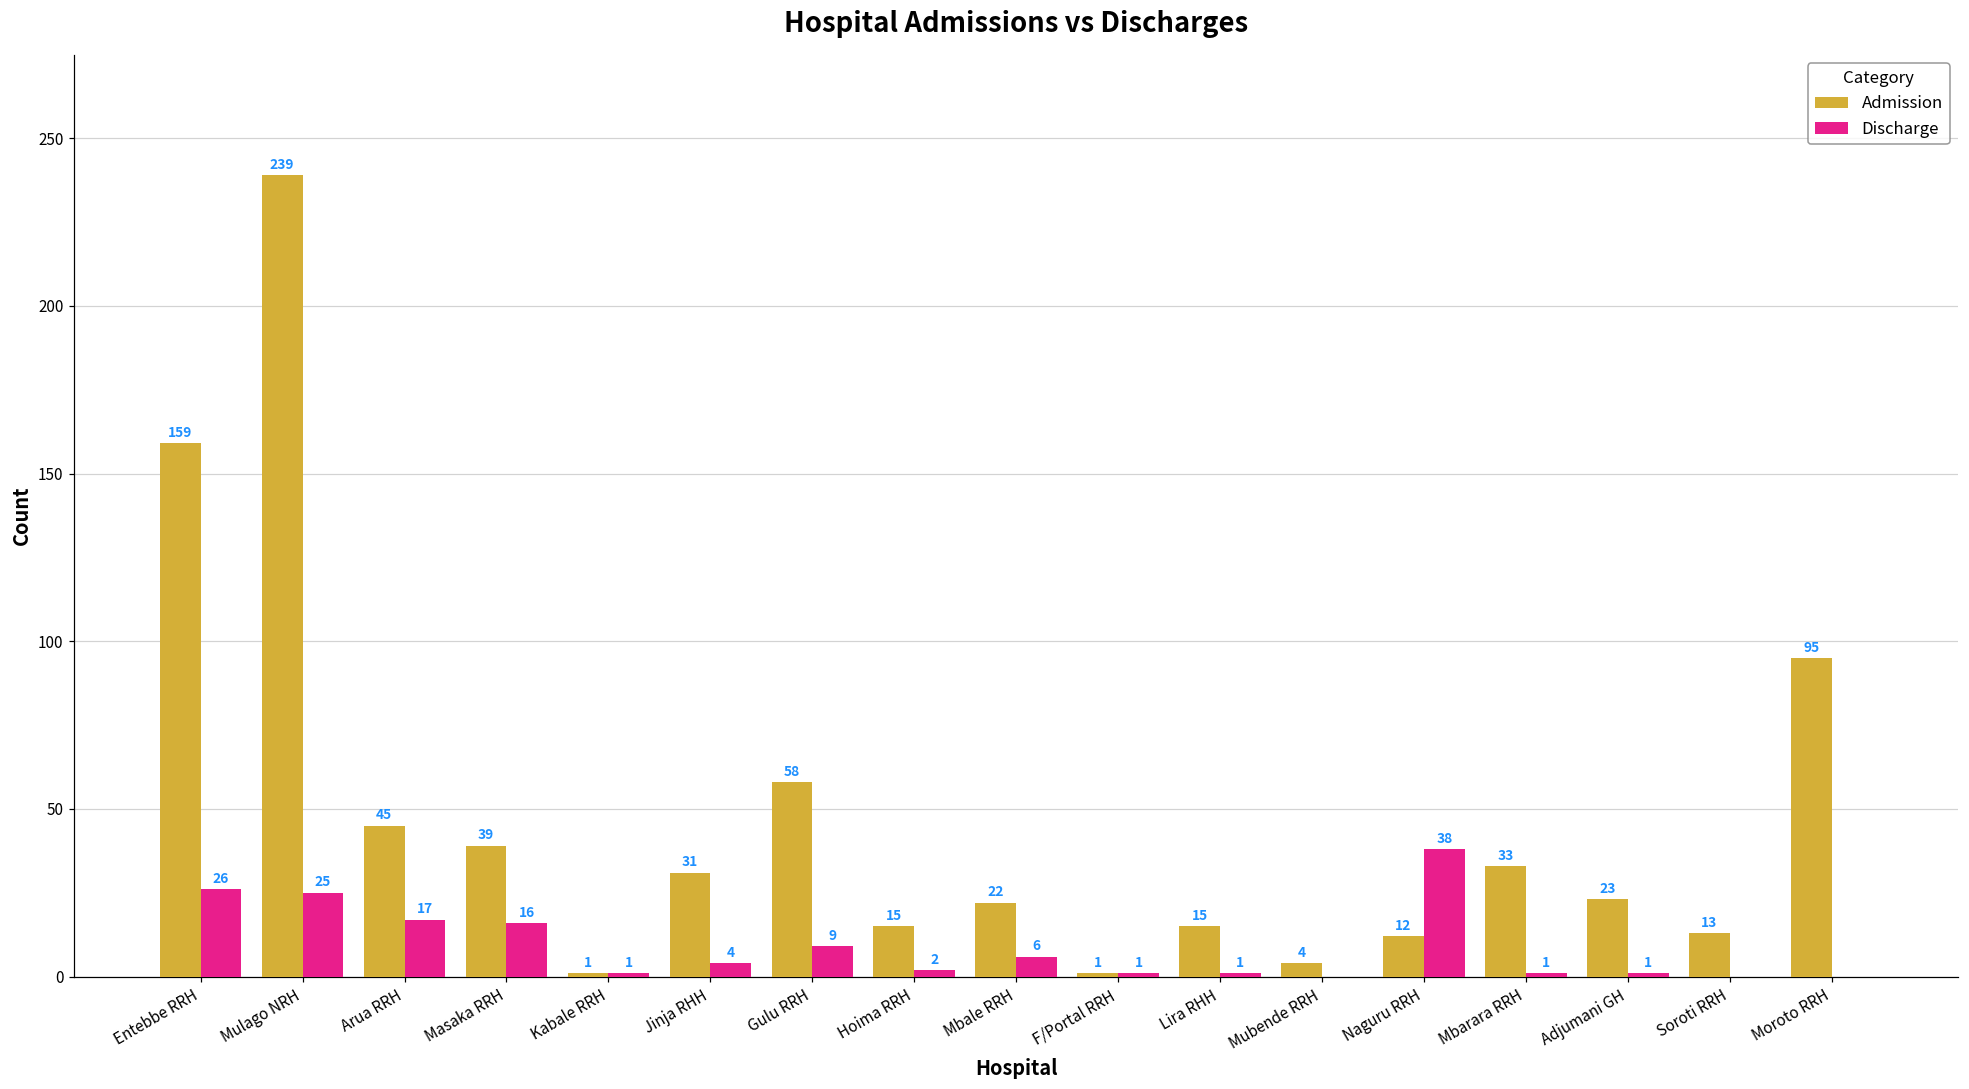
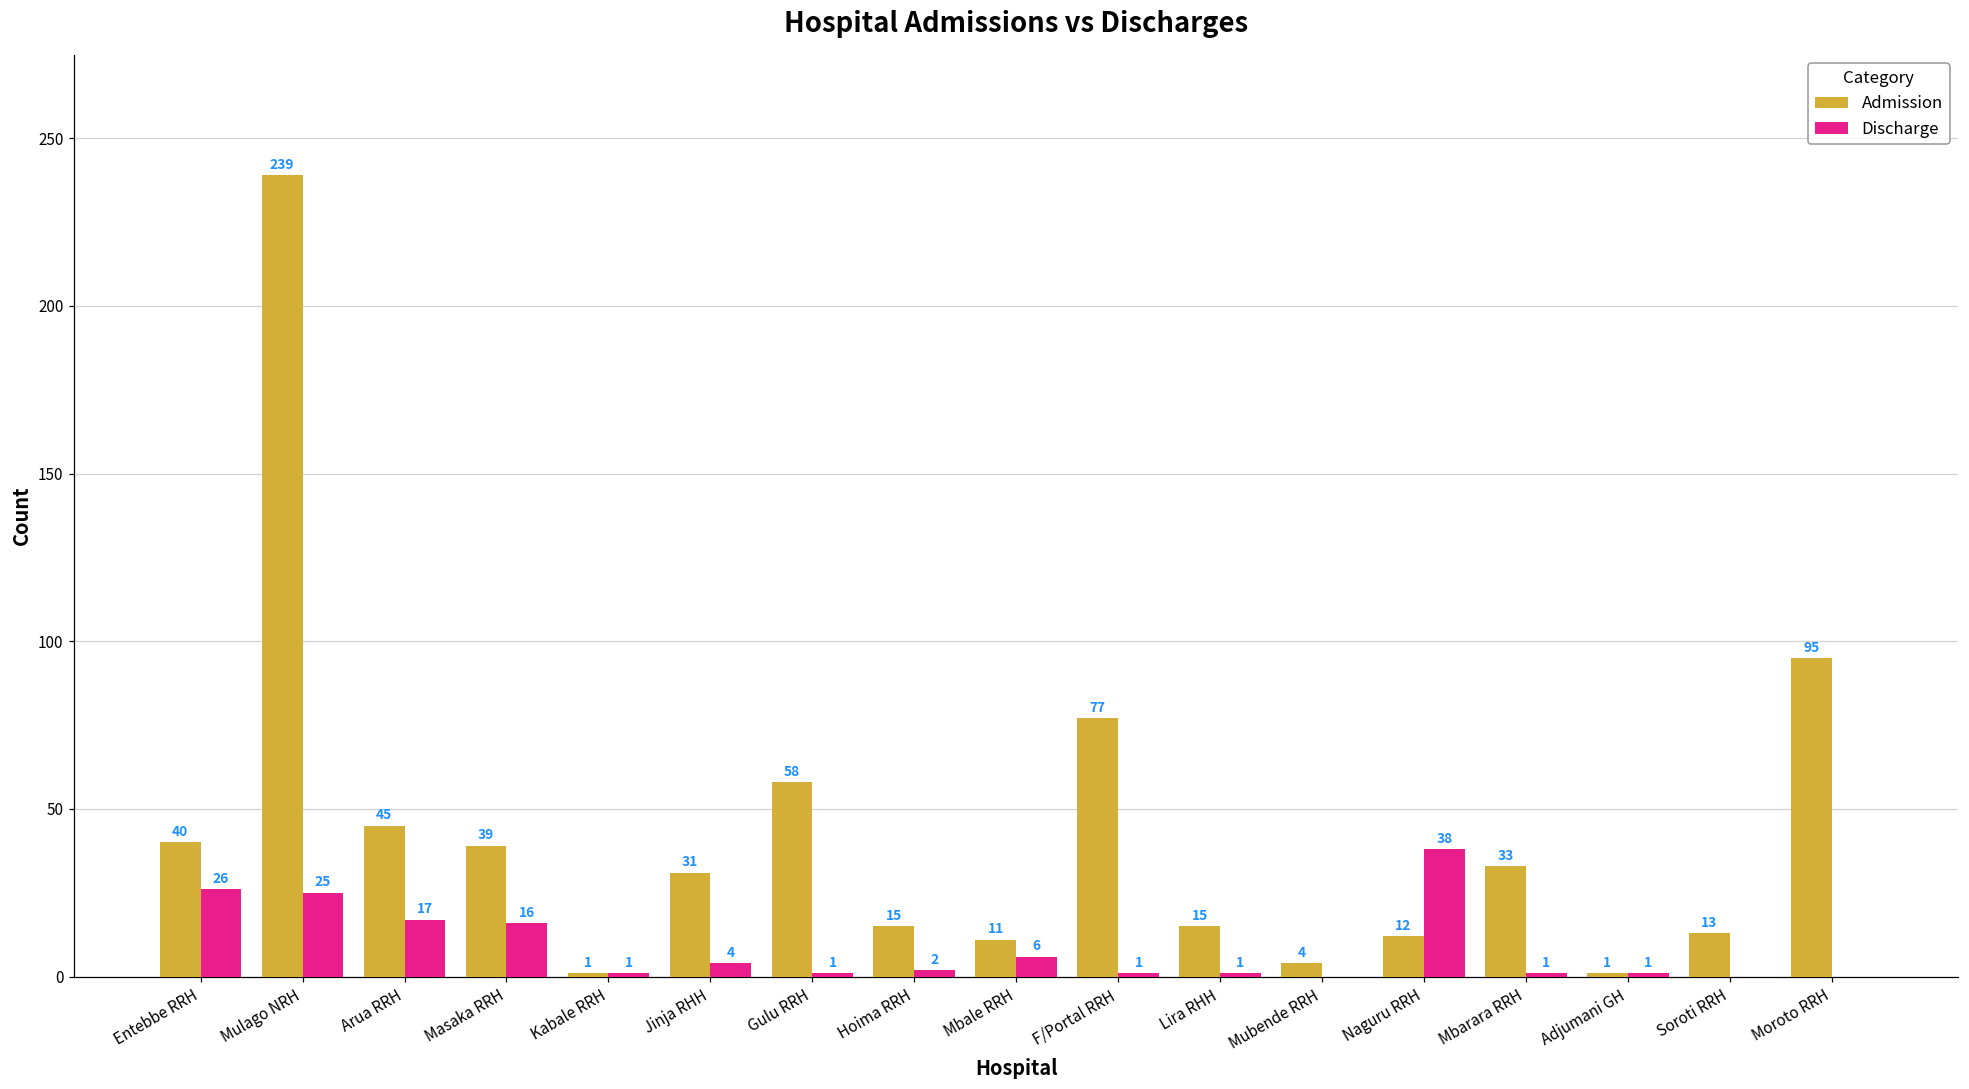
Admission, Entebbe RRH: 159 -> 40
Discharge, Gulu RRH: 9 -> 1
Admission, Mbale RRH: 22 -> 11
Admission, F/Portal RRH: 1 -> 77
Admission, Adjumani GH: 23 -> 1
